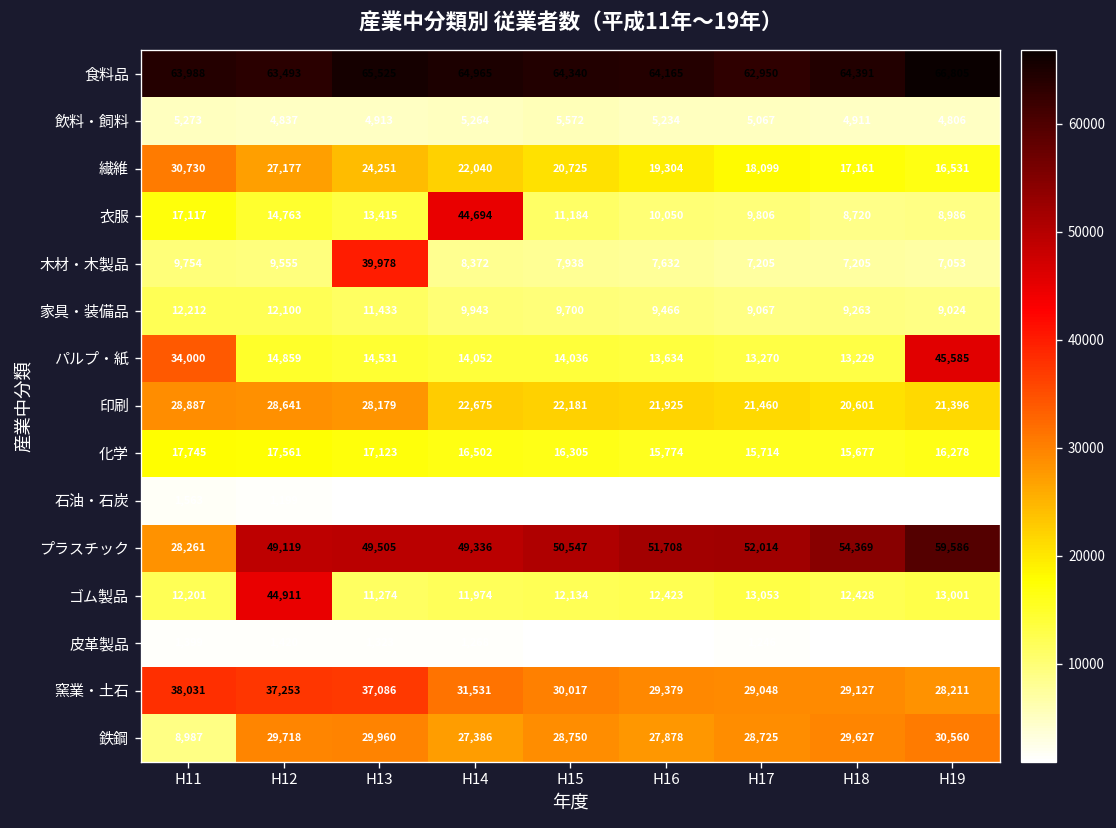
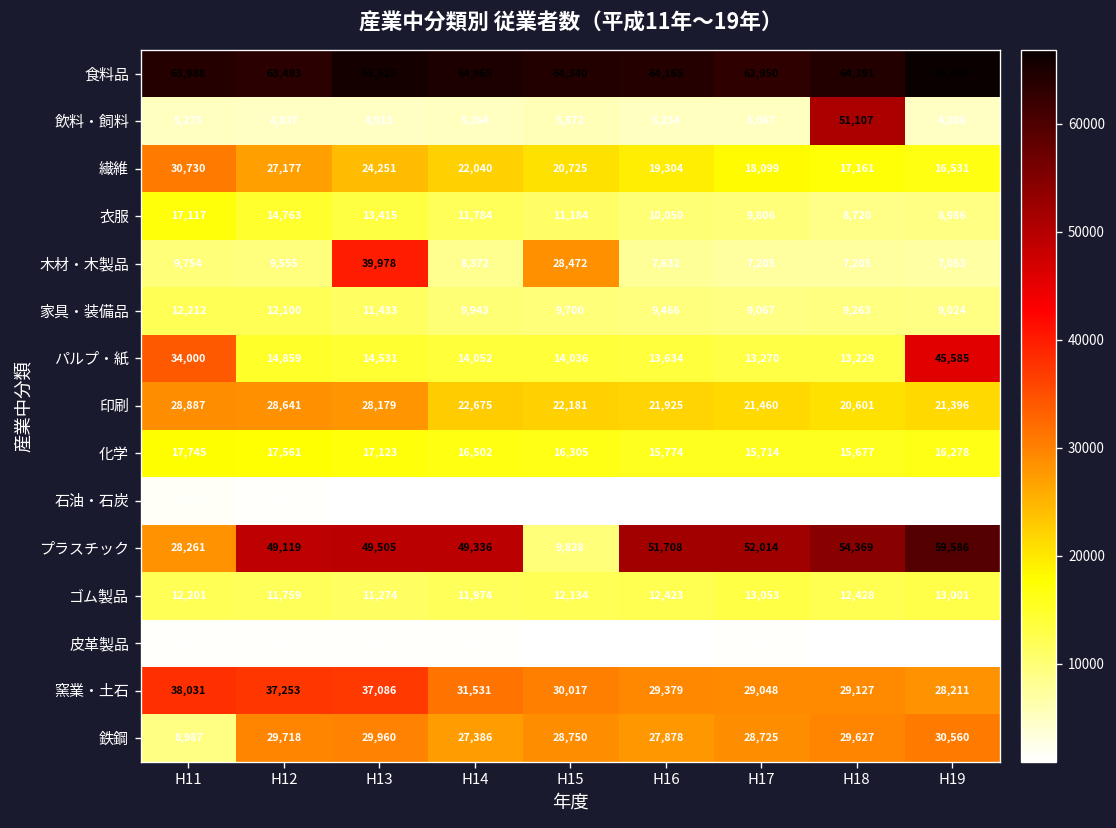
飲料・飼料, H18: 4,911 -> 51,107
衣服, H14: 44,694 -> 11,784
木材・木製品, H15: 7,938 -> 28,472
プラスチック, H15: 50,547 -> 9,828
ゴム製品, H12: 44,911 -> 11,759
